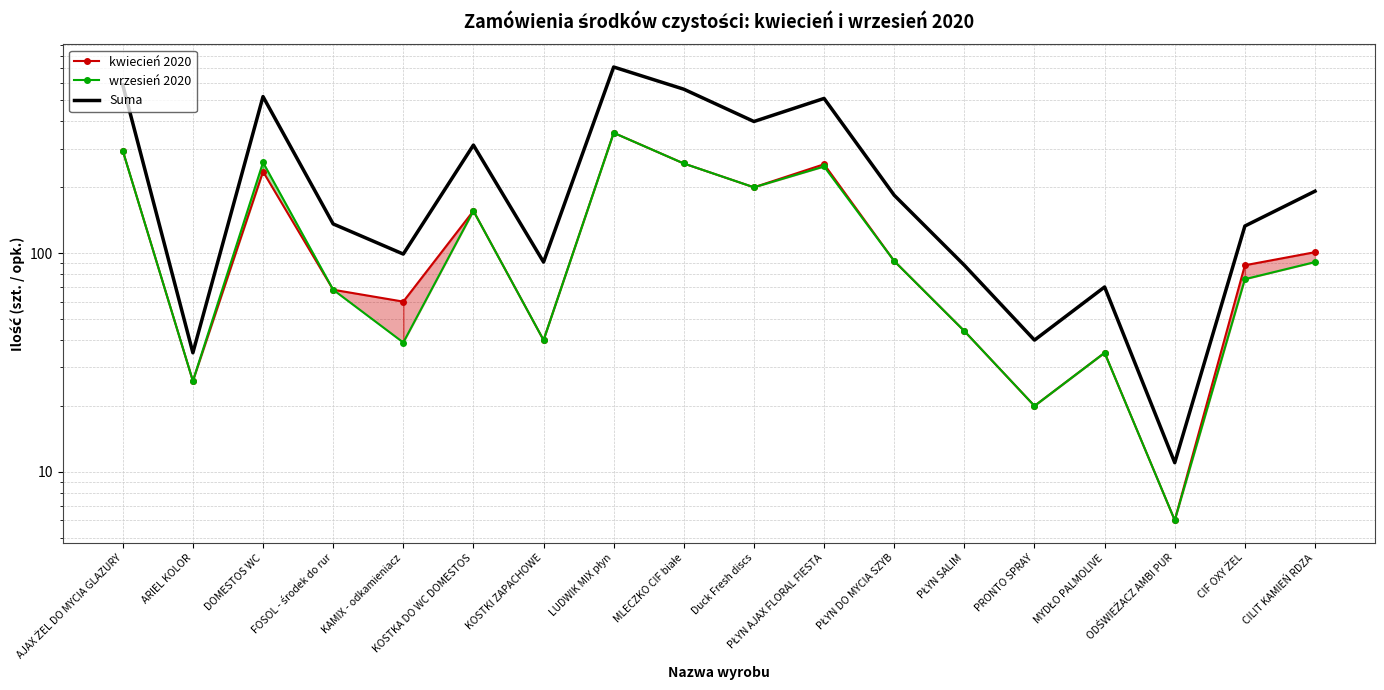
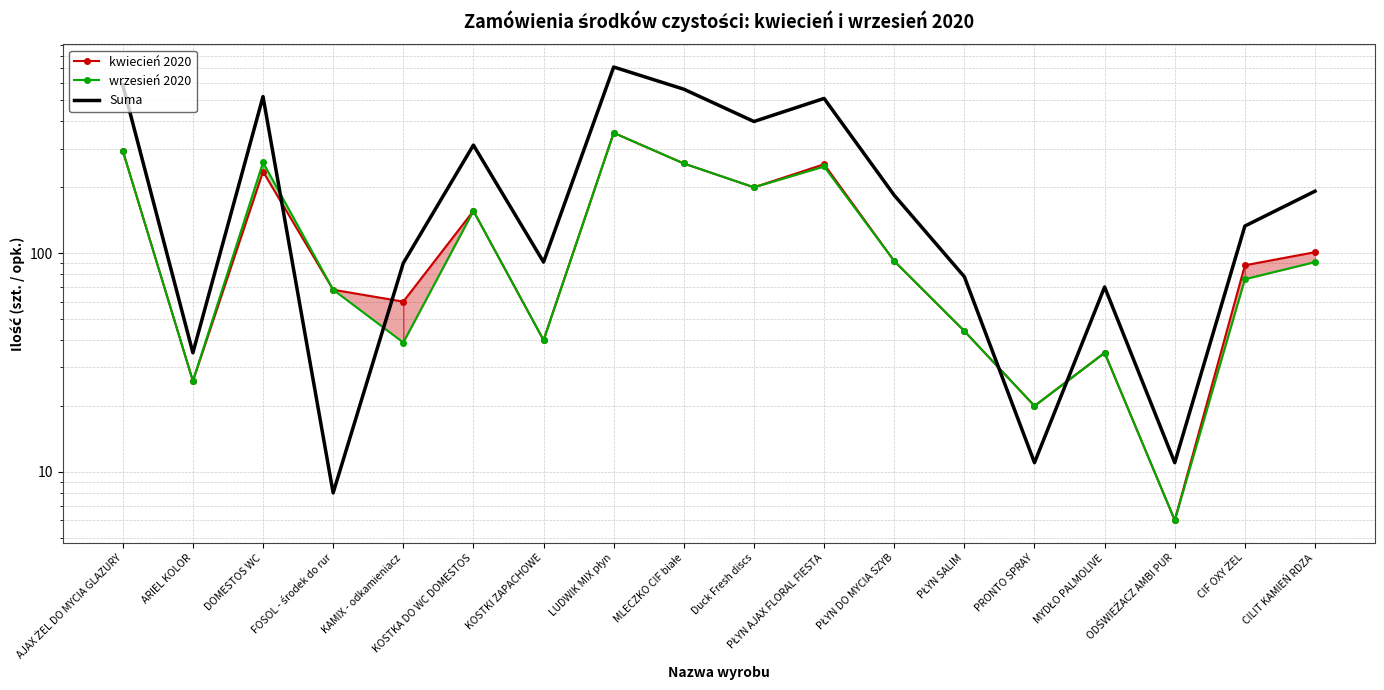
Suma, FOSOL - środek do rur: 140 -> 8
Suma, KAMIX - odkamieniacz: 100 -> 90
Suma, PŁYN SALIM: 88 -> 78
Suma, PRONTO SPRAY: 40 -> 11
